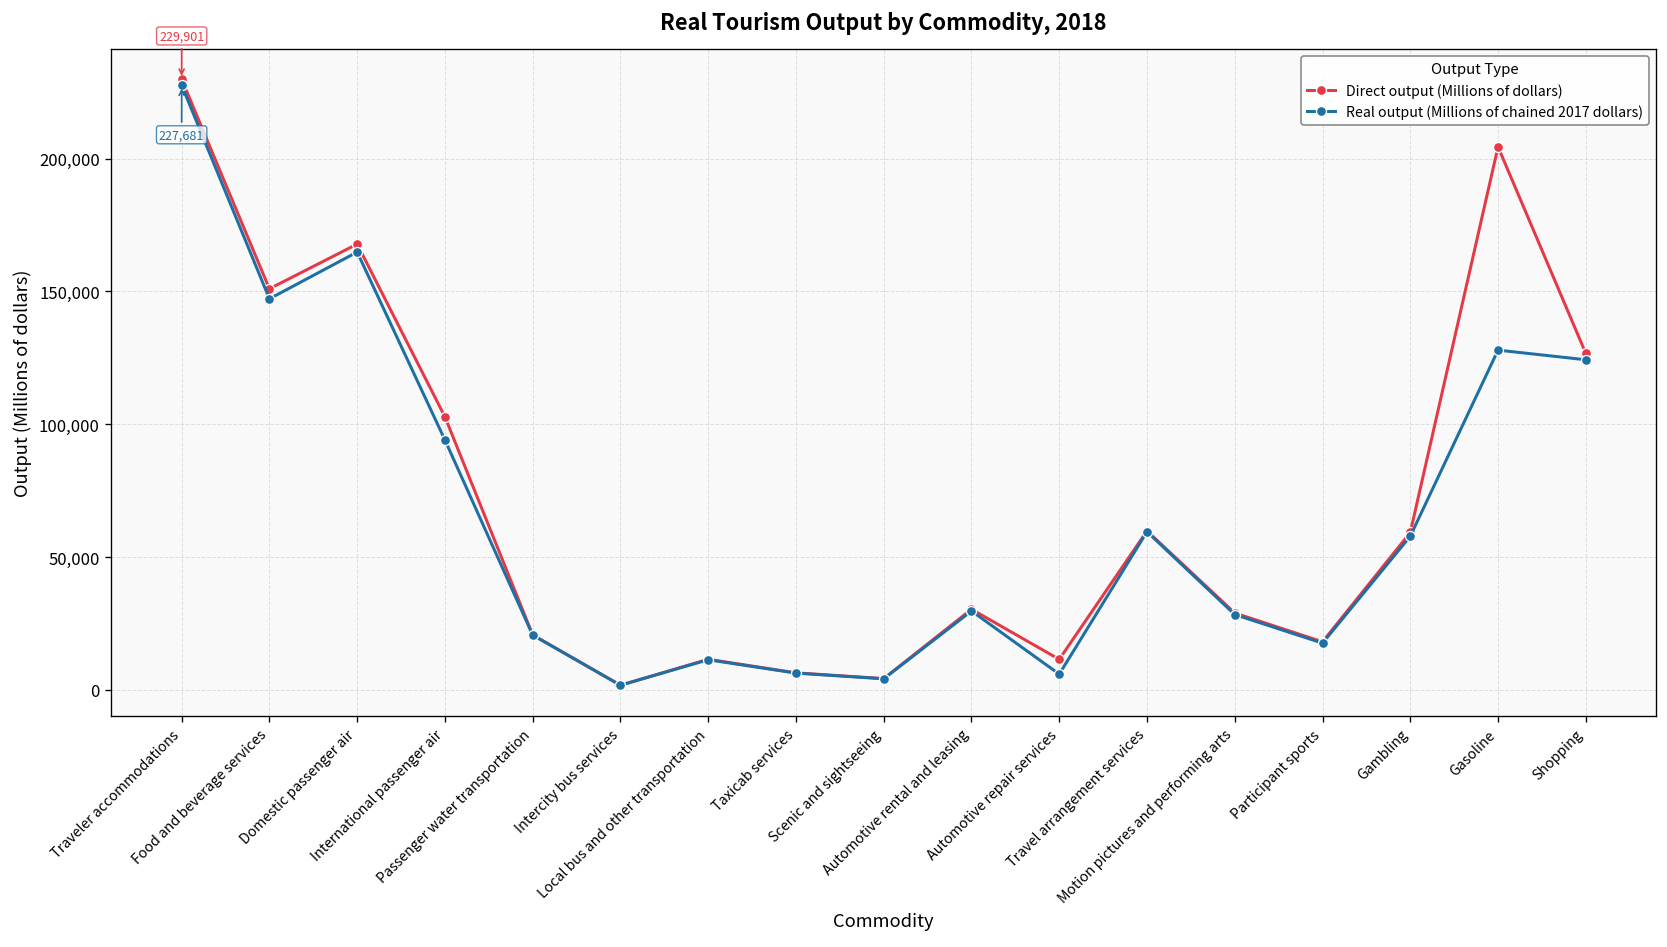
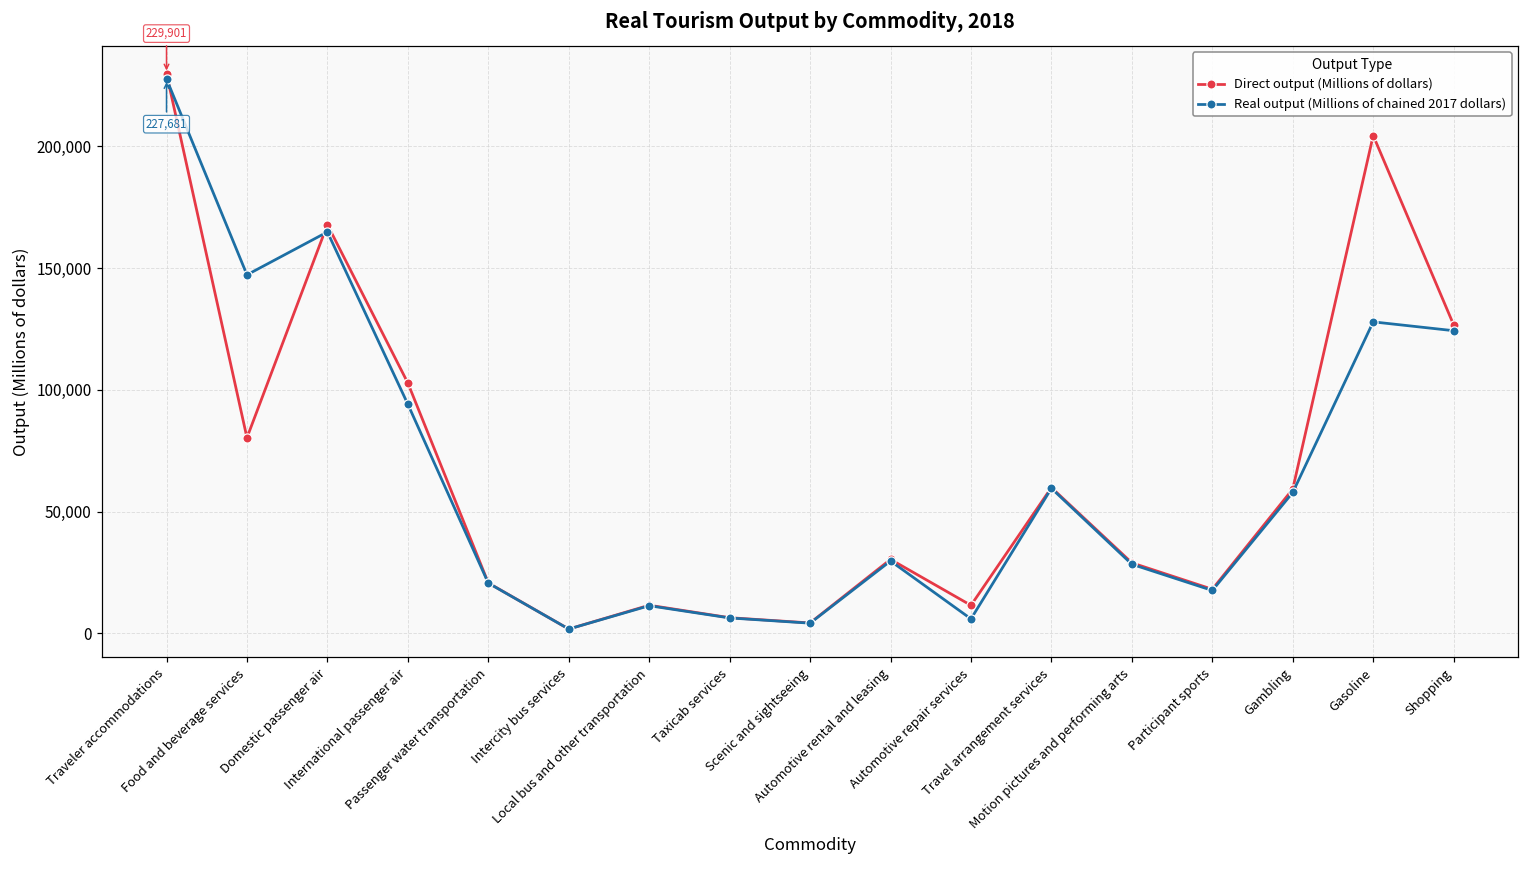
Direct output (Millions of dollars), Food and beverage services: 151,000 -> 80,000
